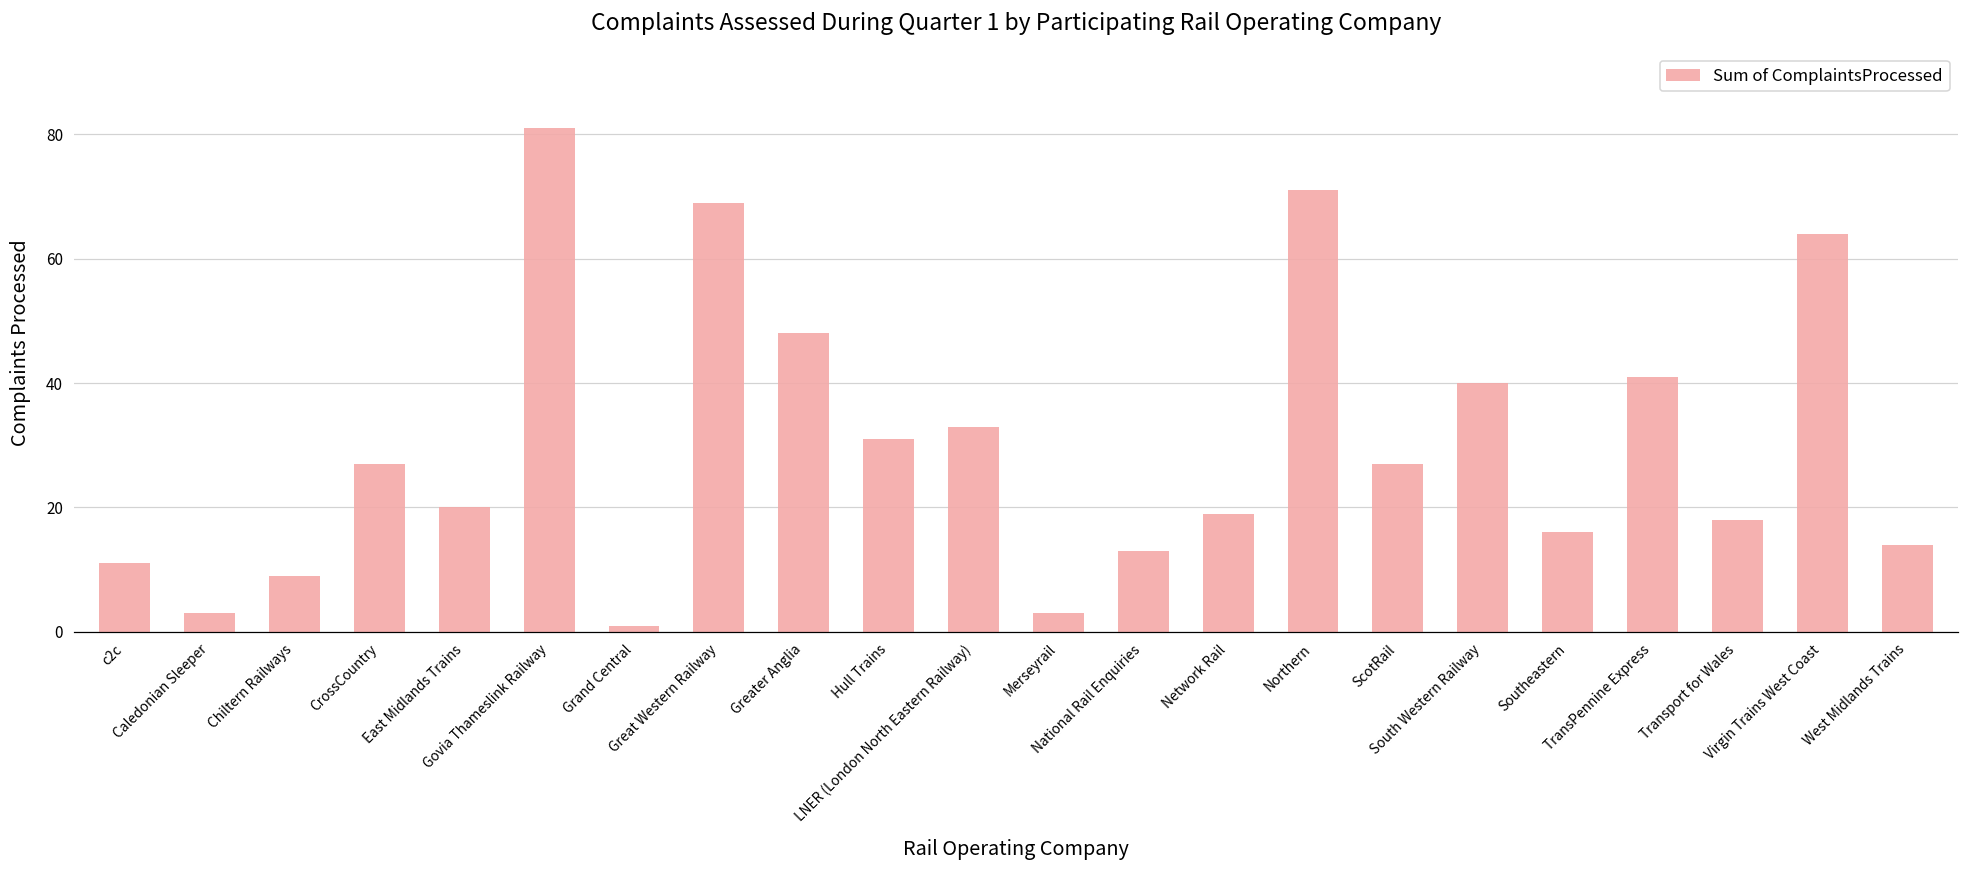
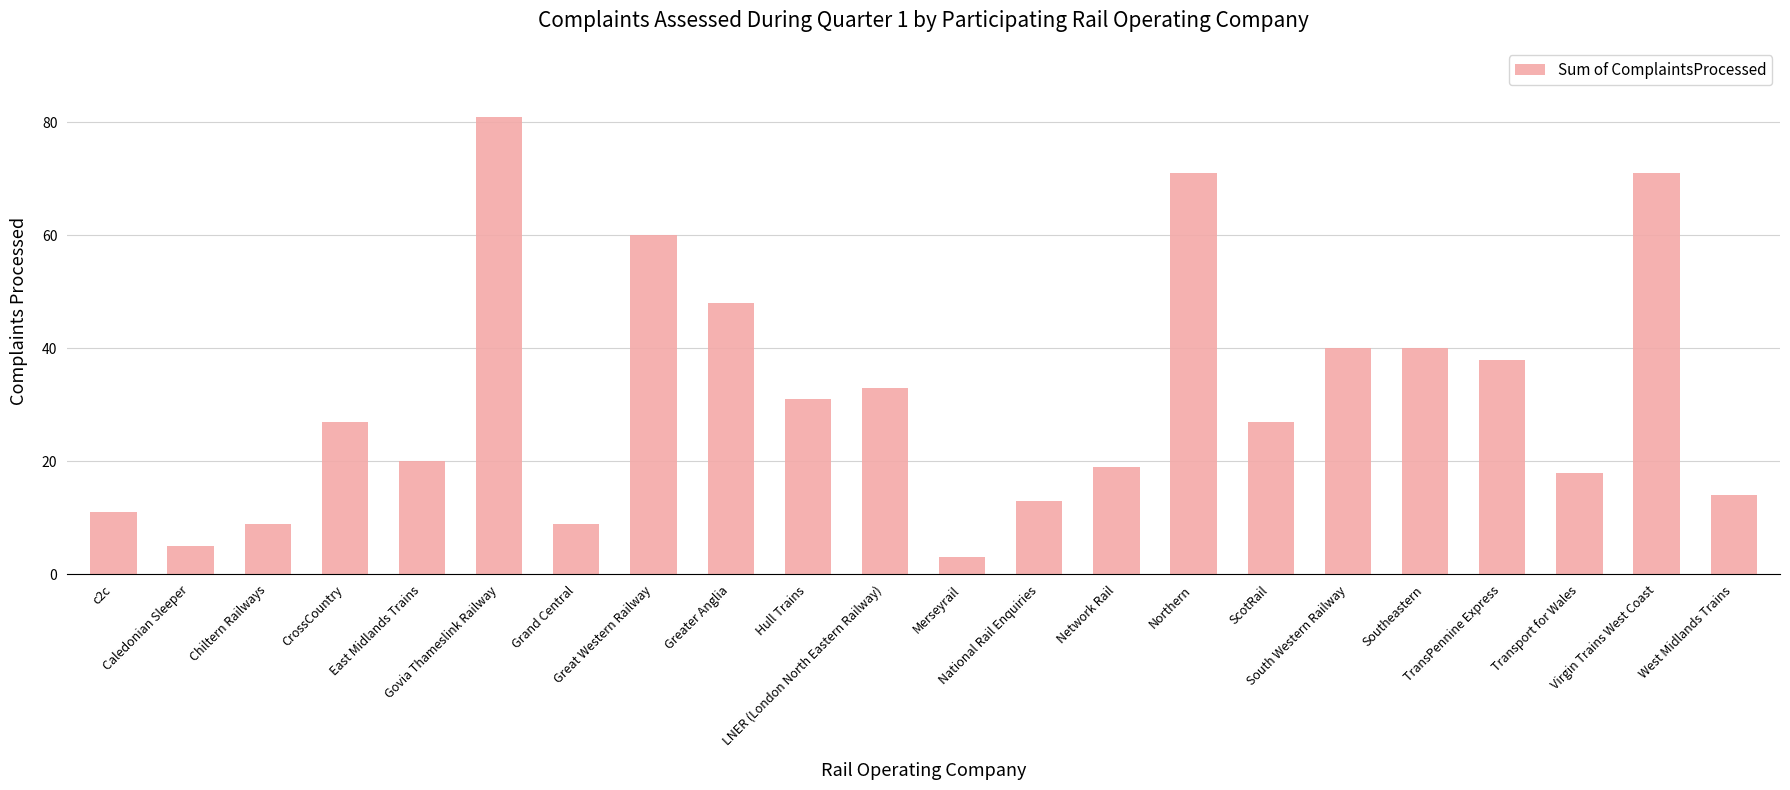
Caledonian Sleeper: 3 -> 5
Grand Central: 1 -> 9
Great Western Railway: 69 -> 60
Southeastern: 16 -> 40
TransPennine Express: 41 -> 38
Virgin Trains West Coast: 64 -> 71
